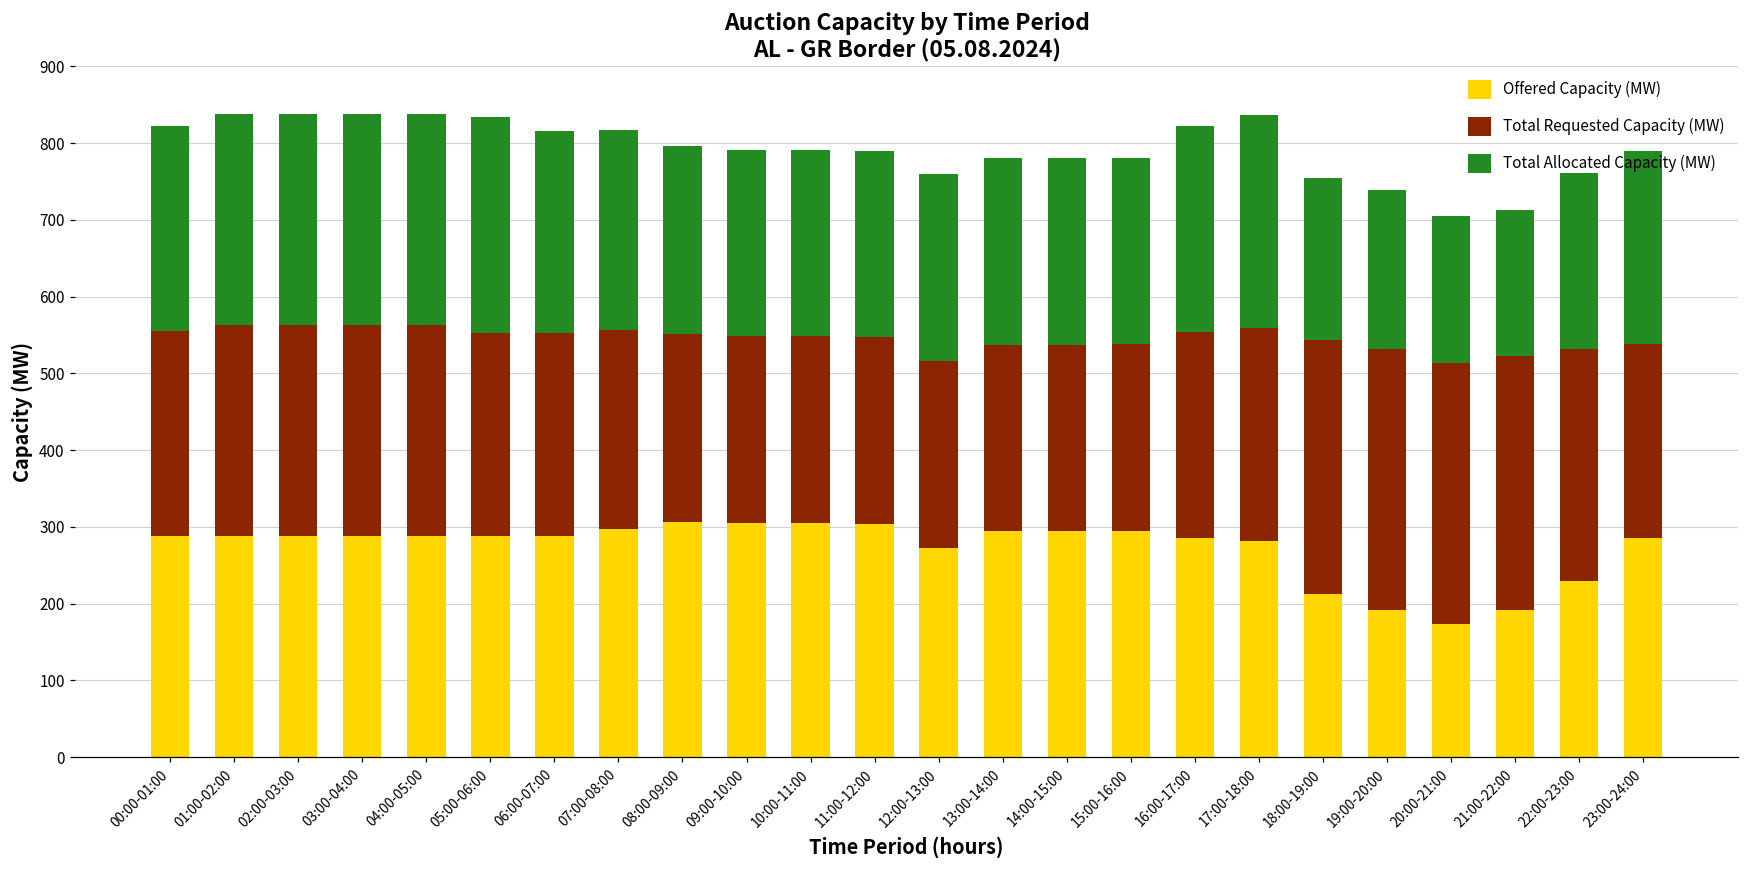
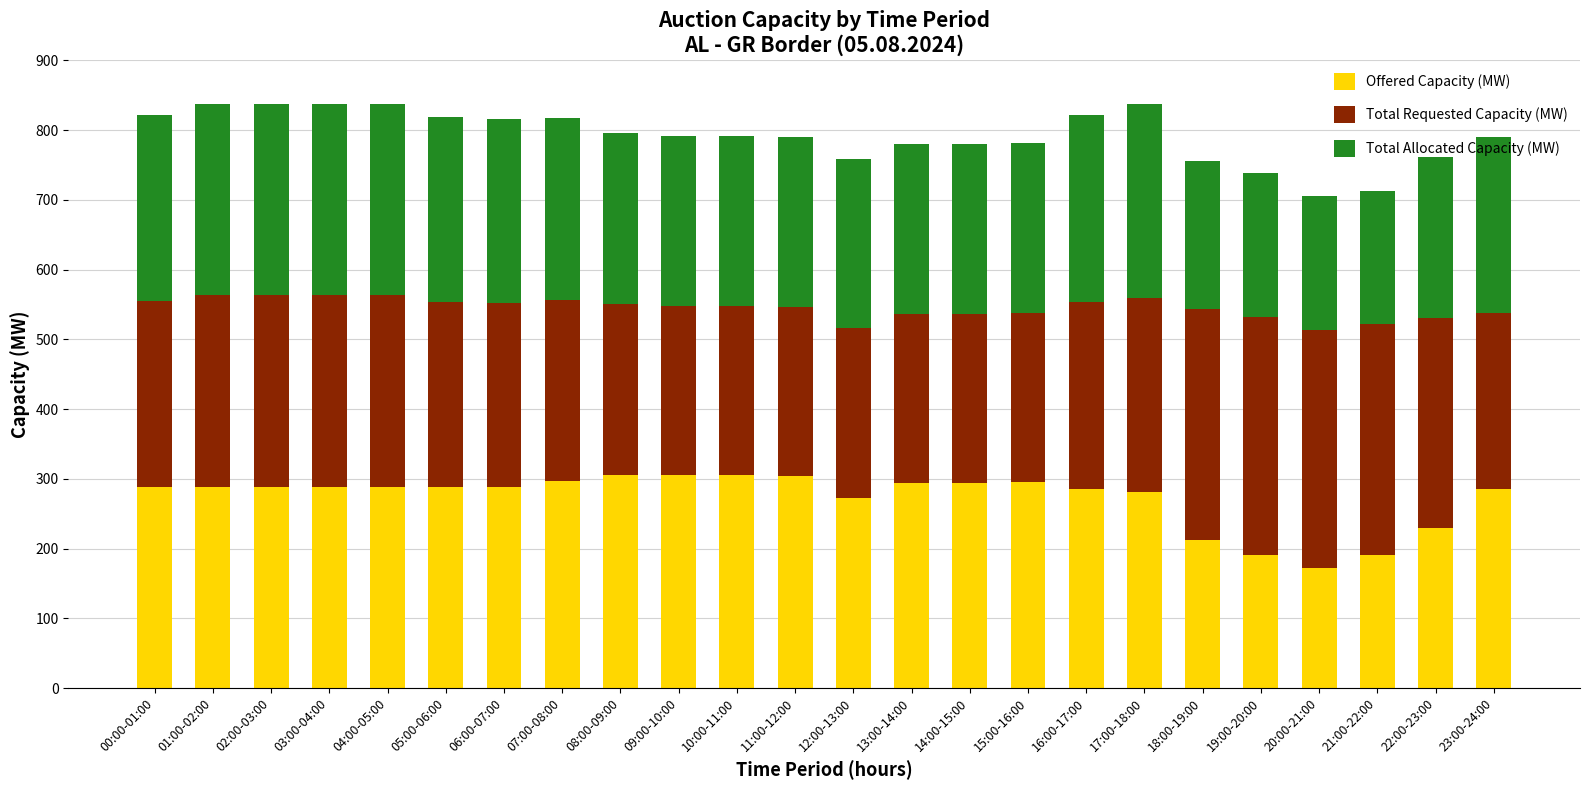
Total Allocated Capacity (MW), 05:00-06:00: 280 -> 270
